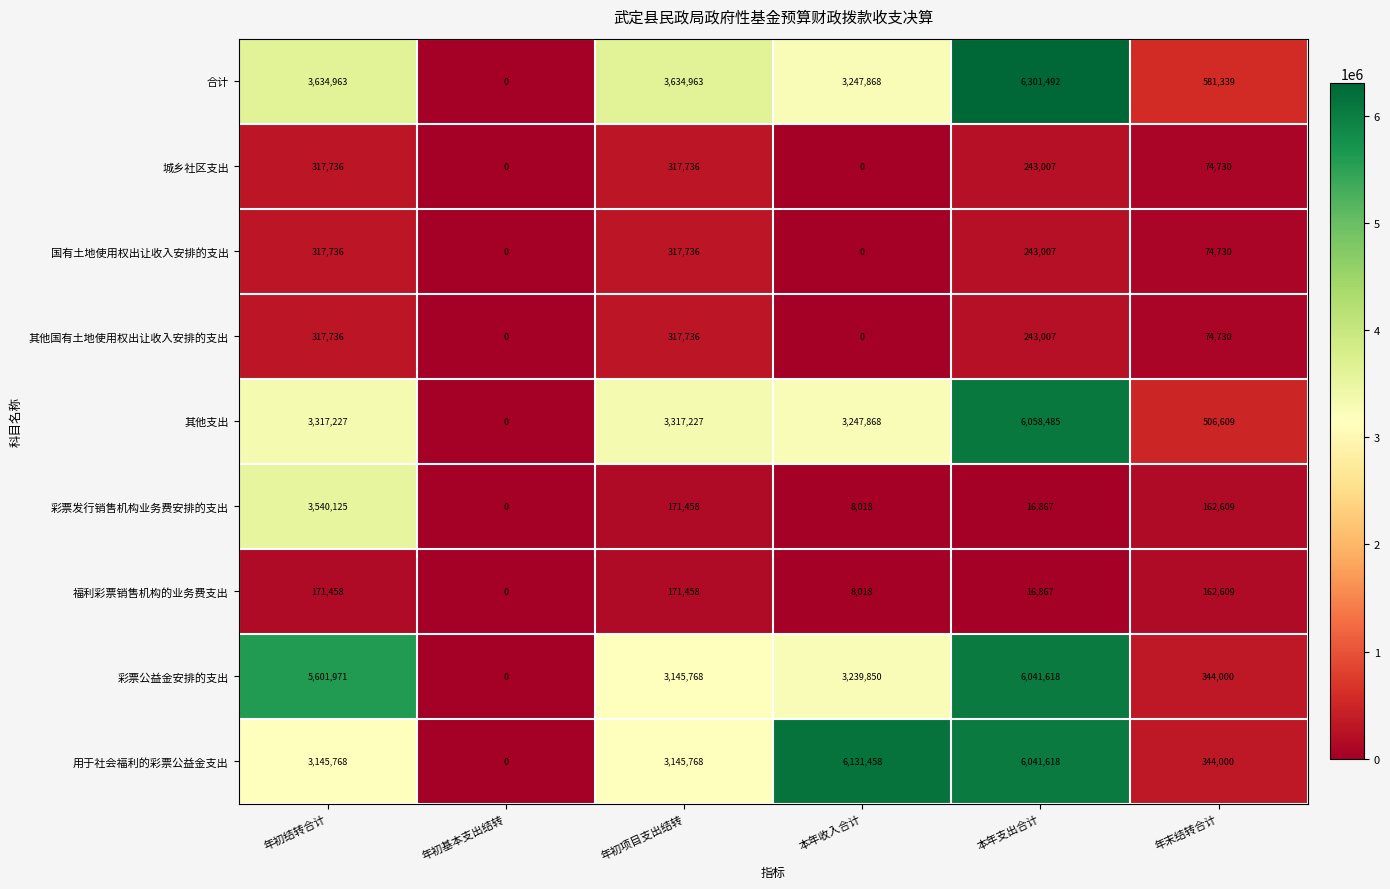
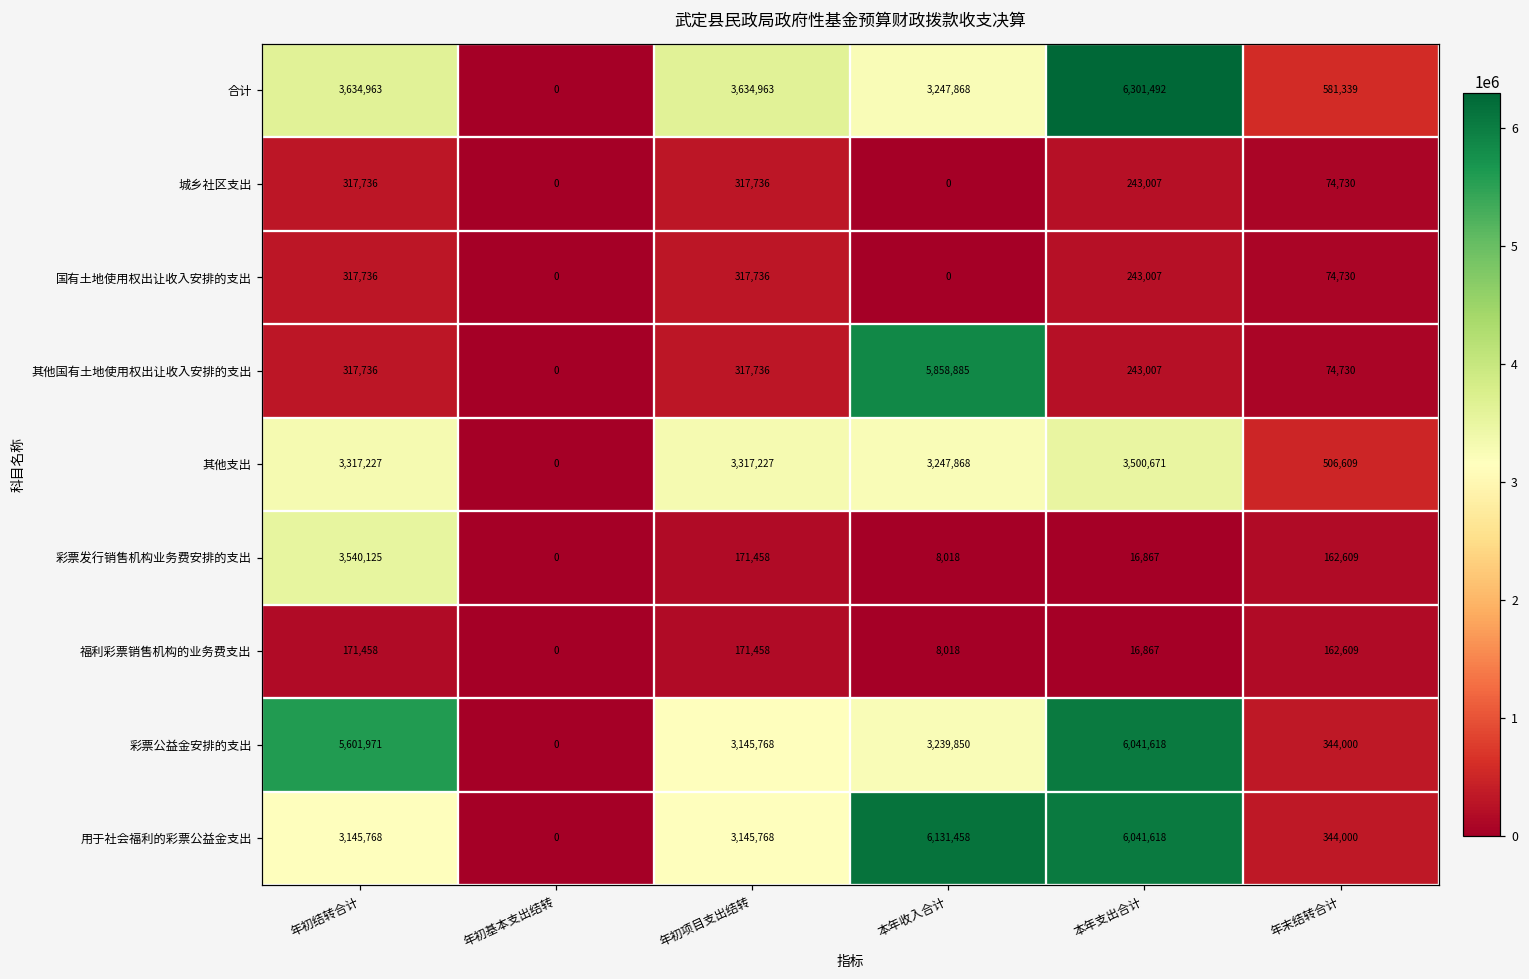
其他国有土地使用权出让收入安排的支出, 本年收入合计: 0 -> 5,858,885
其他支出, 本年支出合计: 6,058,485 -> 3,500,671
